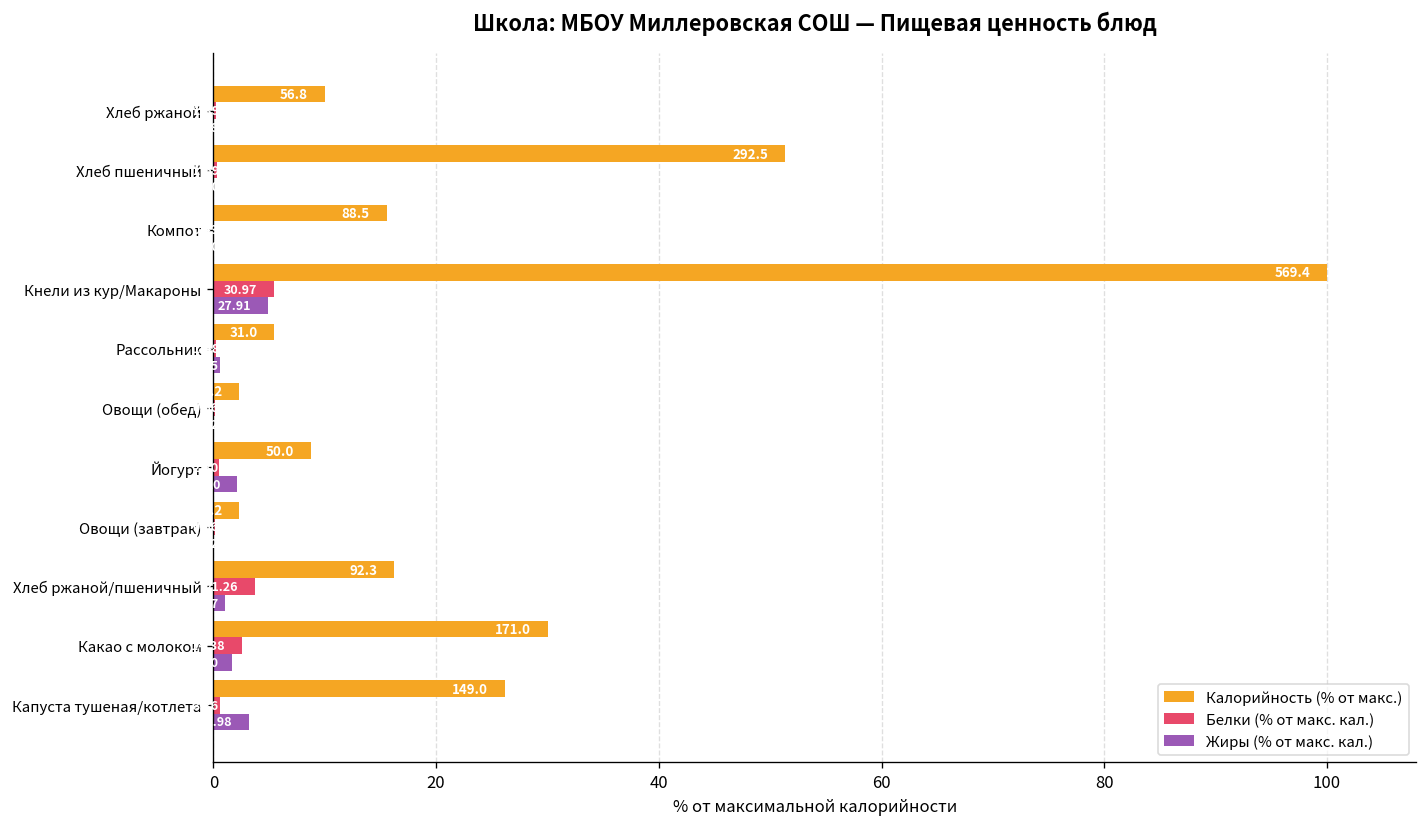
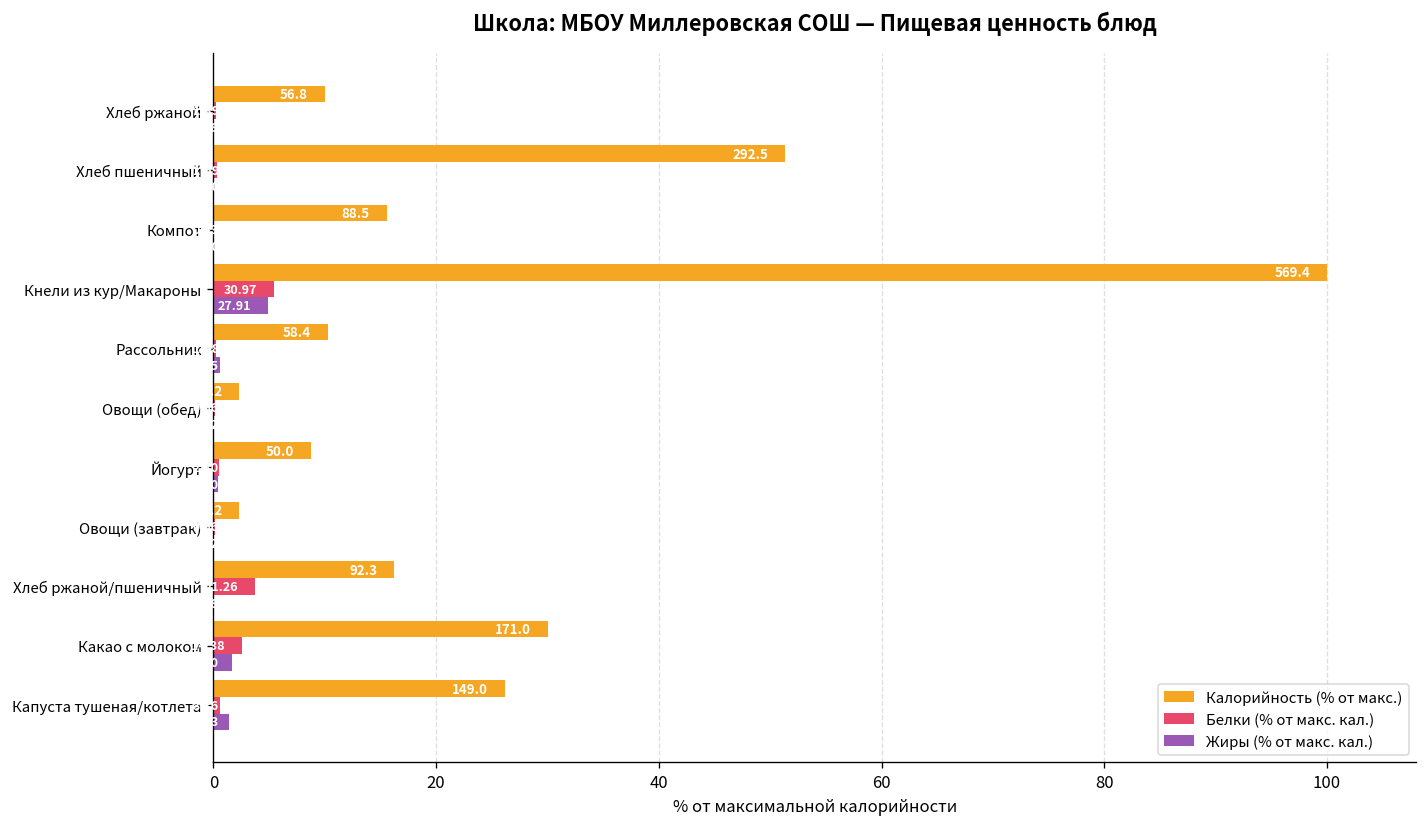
Калорийность (% от макс.), Рассольник: 31.0 -> 58.4
Жиры (% от макс. кал.), Йогурт: 2 -> 0
Жиры (% от макс. кал.), Хлеб ржаной/пшеничный: 1 -> 0
Жиры (% от макс. кал.), Капуста тушеная/котлета: 3 -> 1
